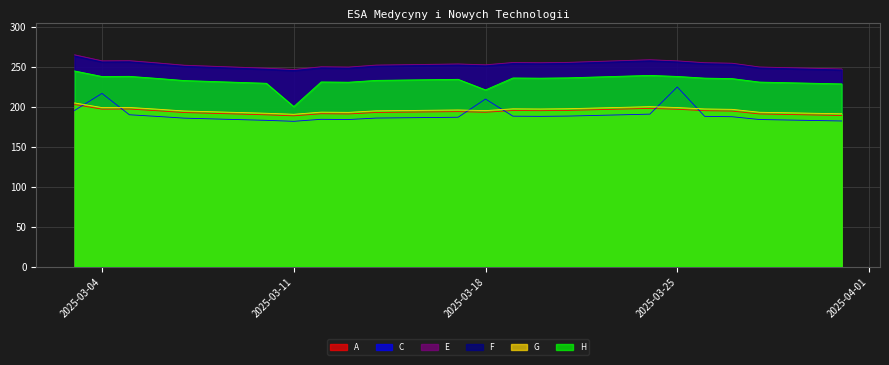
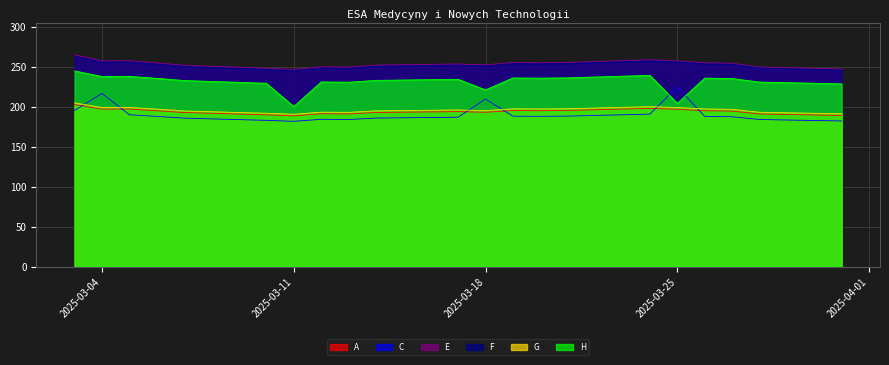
H, 2025-03-25: 240 -> 200
